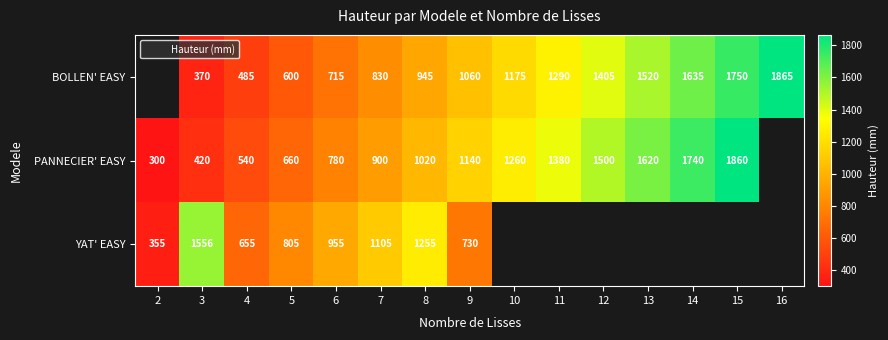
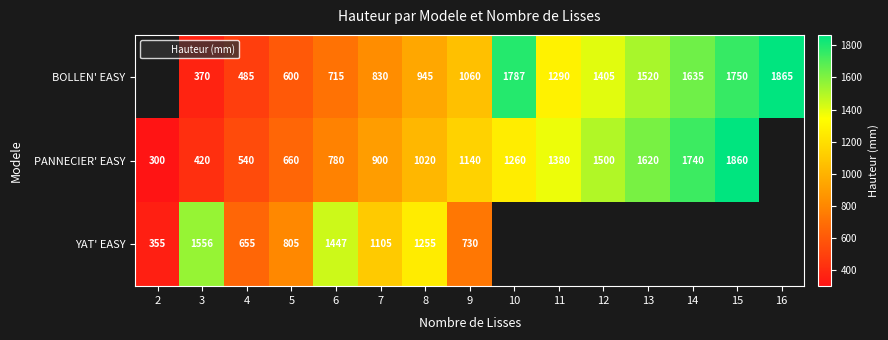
BOLLEN' EASY, 10: 1175 -> 1787
YAT' EASY, 6: 955 -> 1447
